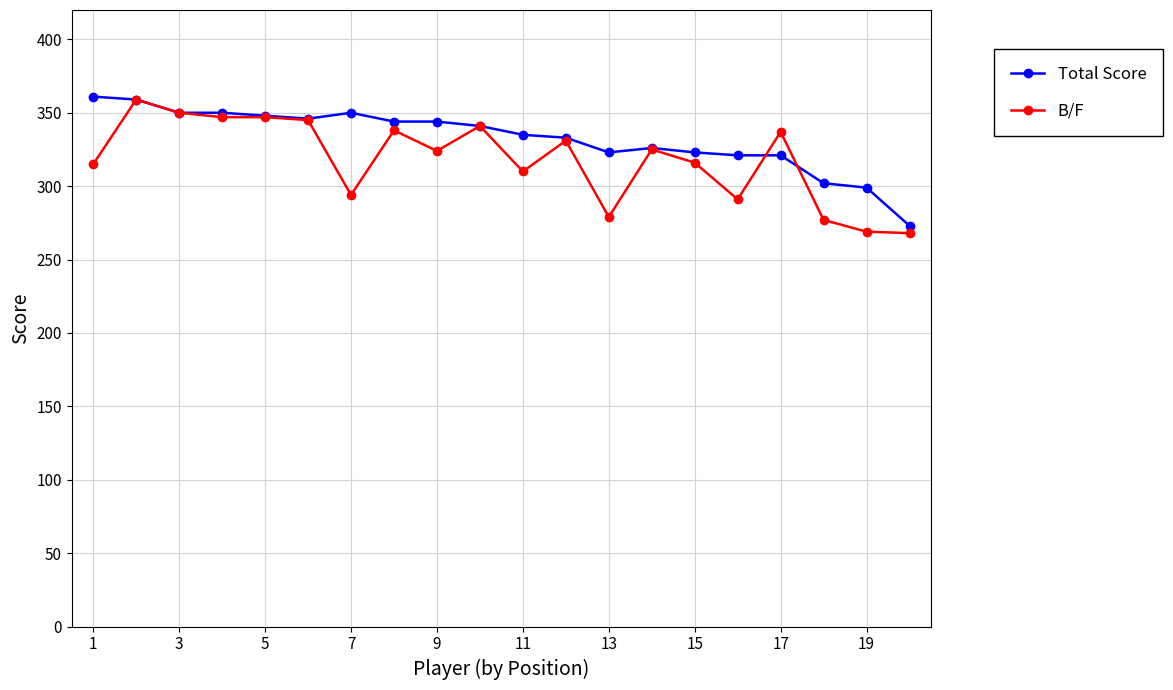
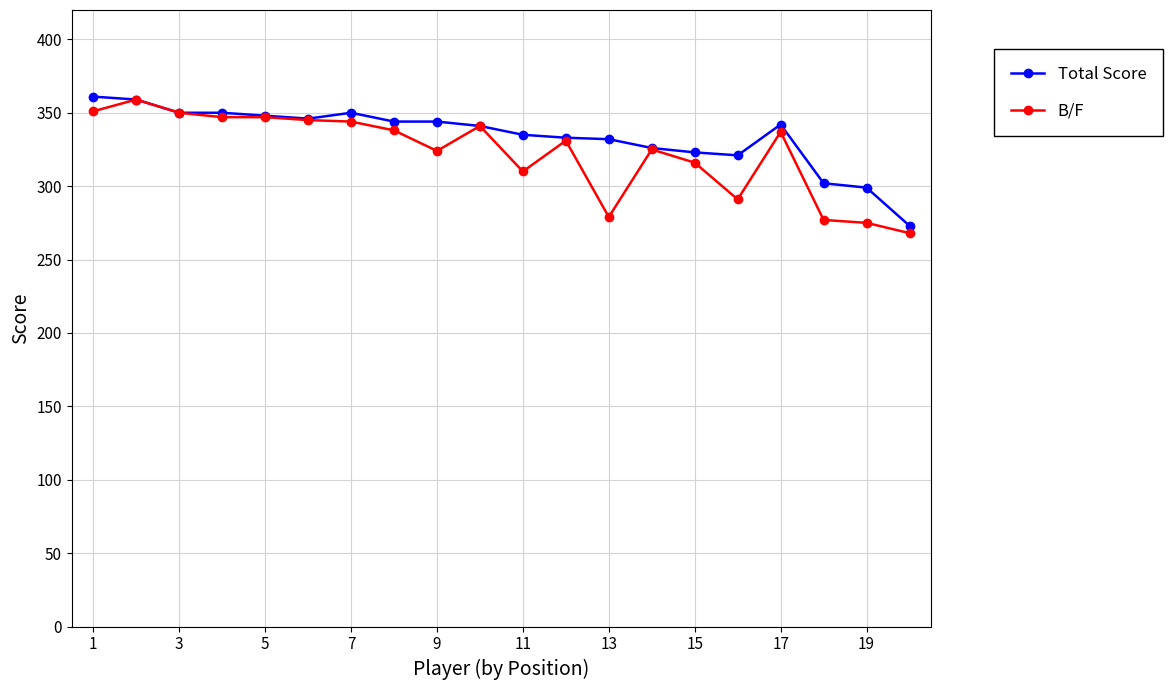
B/F, 1: 315 -> 351
B/F, 7: 294 -> 344
Total Score, 13: 323 -> 332
Total Score, 17: 321 -> 342
B/F, 19: 269 -> 275
